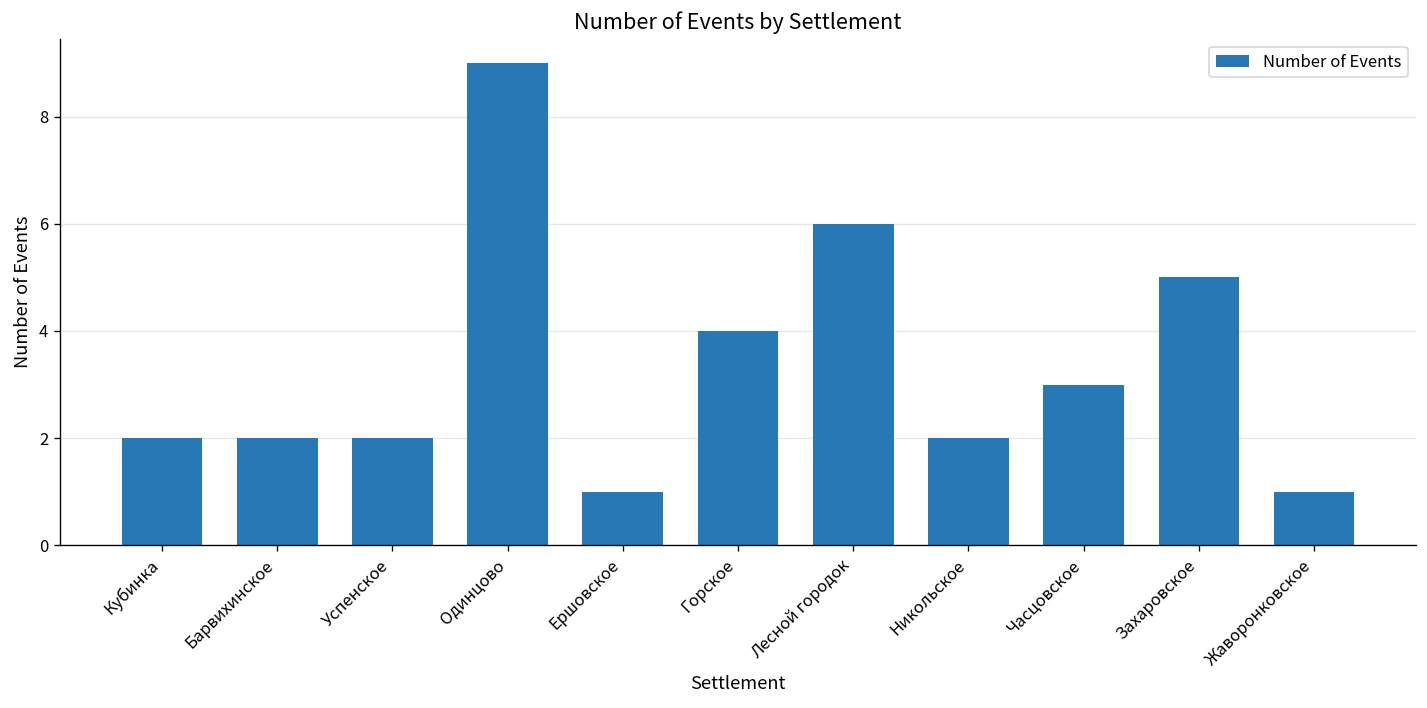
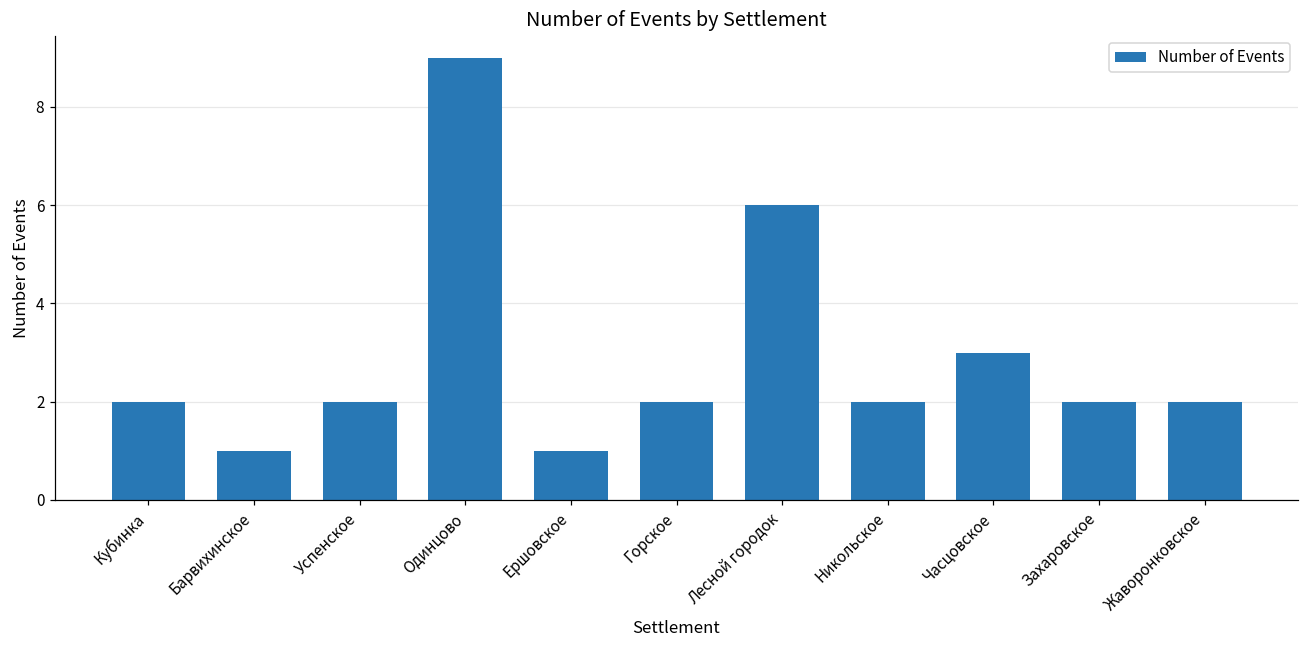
Барвихинское: 2 -> 1
Горское: 4 -> 2
Захаровское: 5 -> 2
Жаворонковское: 1 -> 2
